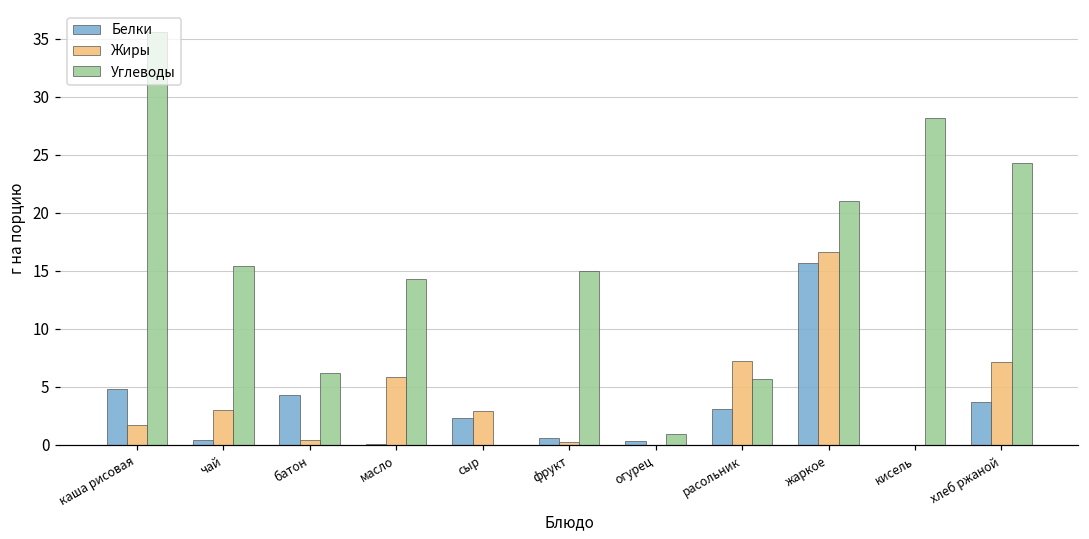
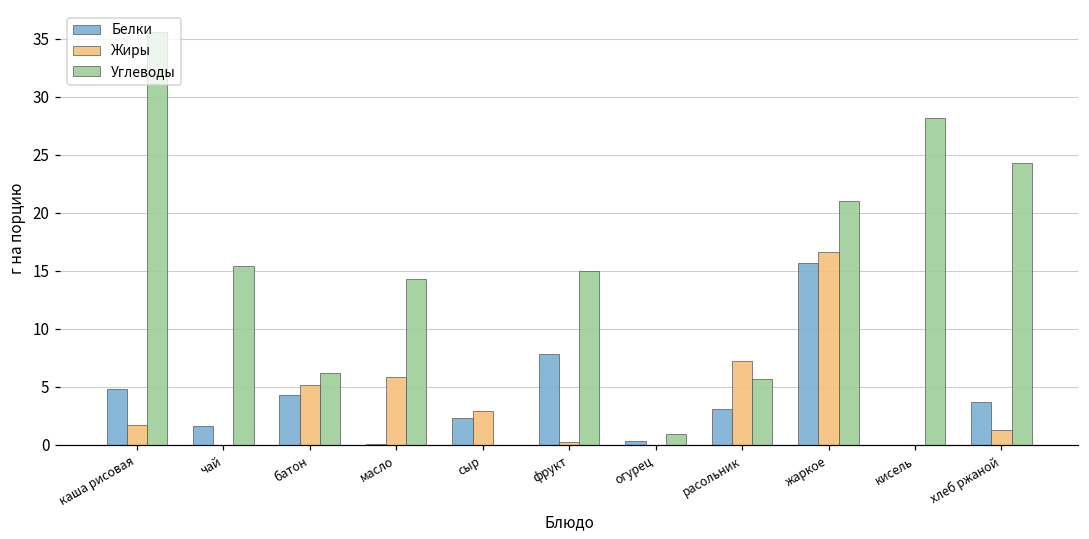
Белки, чай: 0.4 -> 1.6
Жиры, чай: 3 -> 0
Жиры, батон: 0.4 -> 5.2
Белки, фрукт: 0.6 -> 7.8
Жиры, хлеб ржаной: 7.2 -> 1.3
